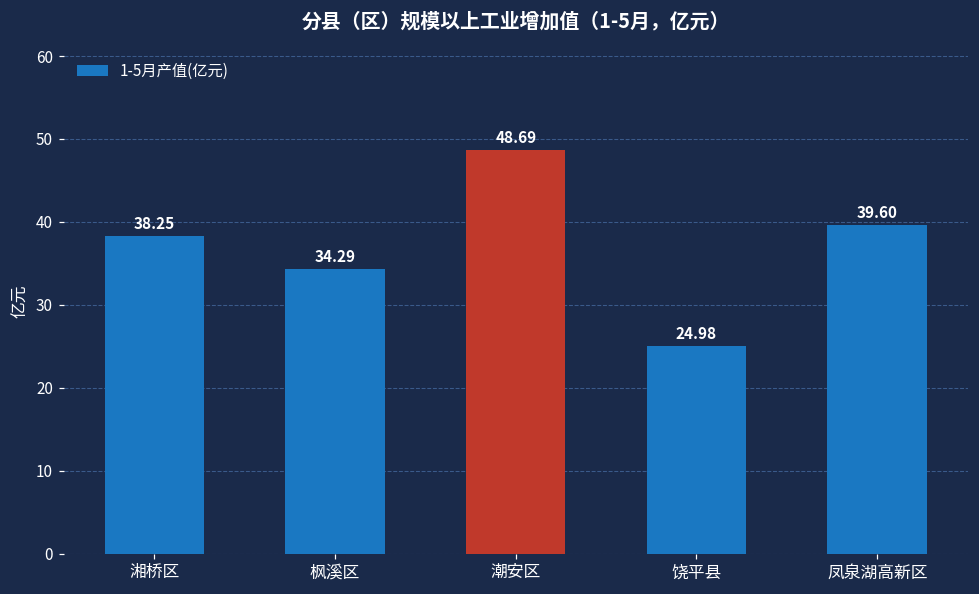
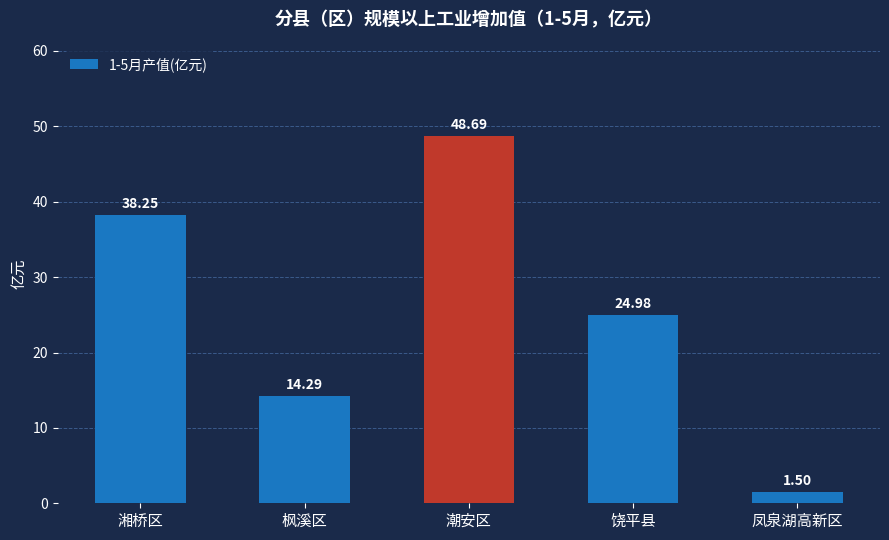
枫溪区: 34.29 -> 14.29
凤泉湖高新区: 39.60 -> 1.50
